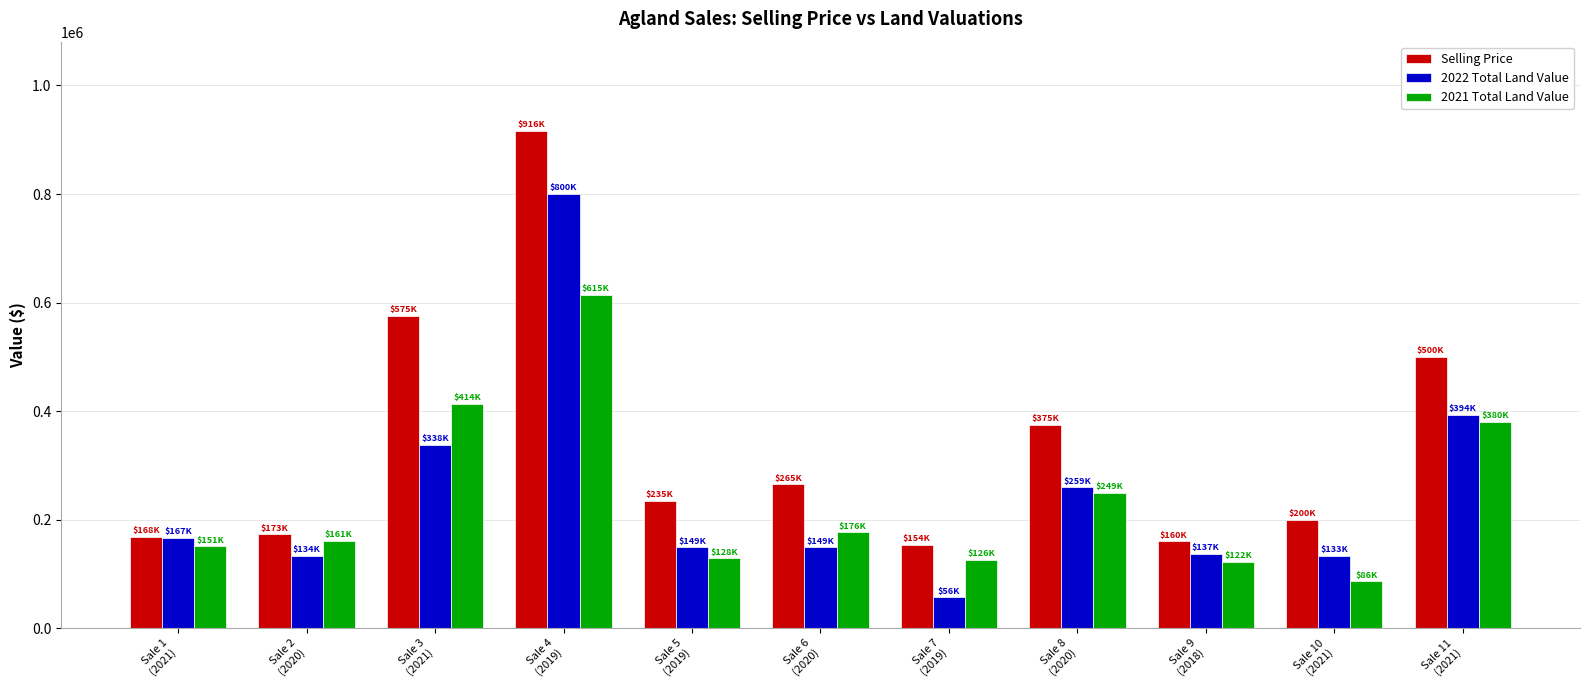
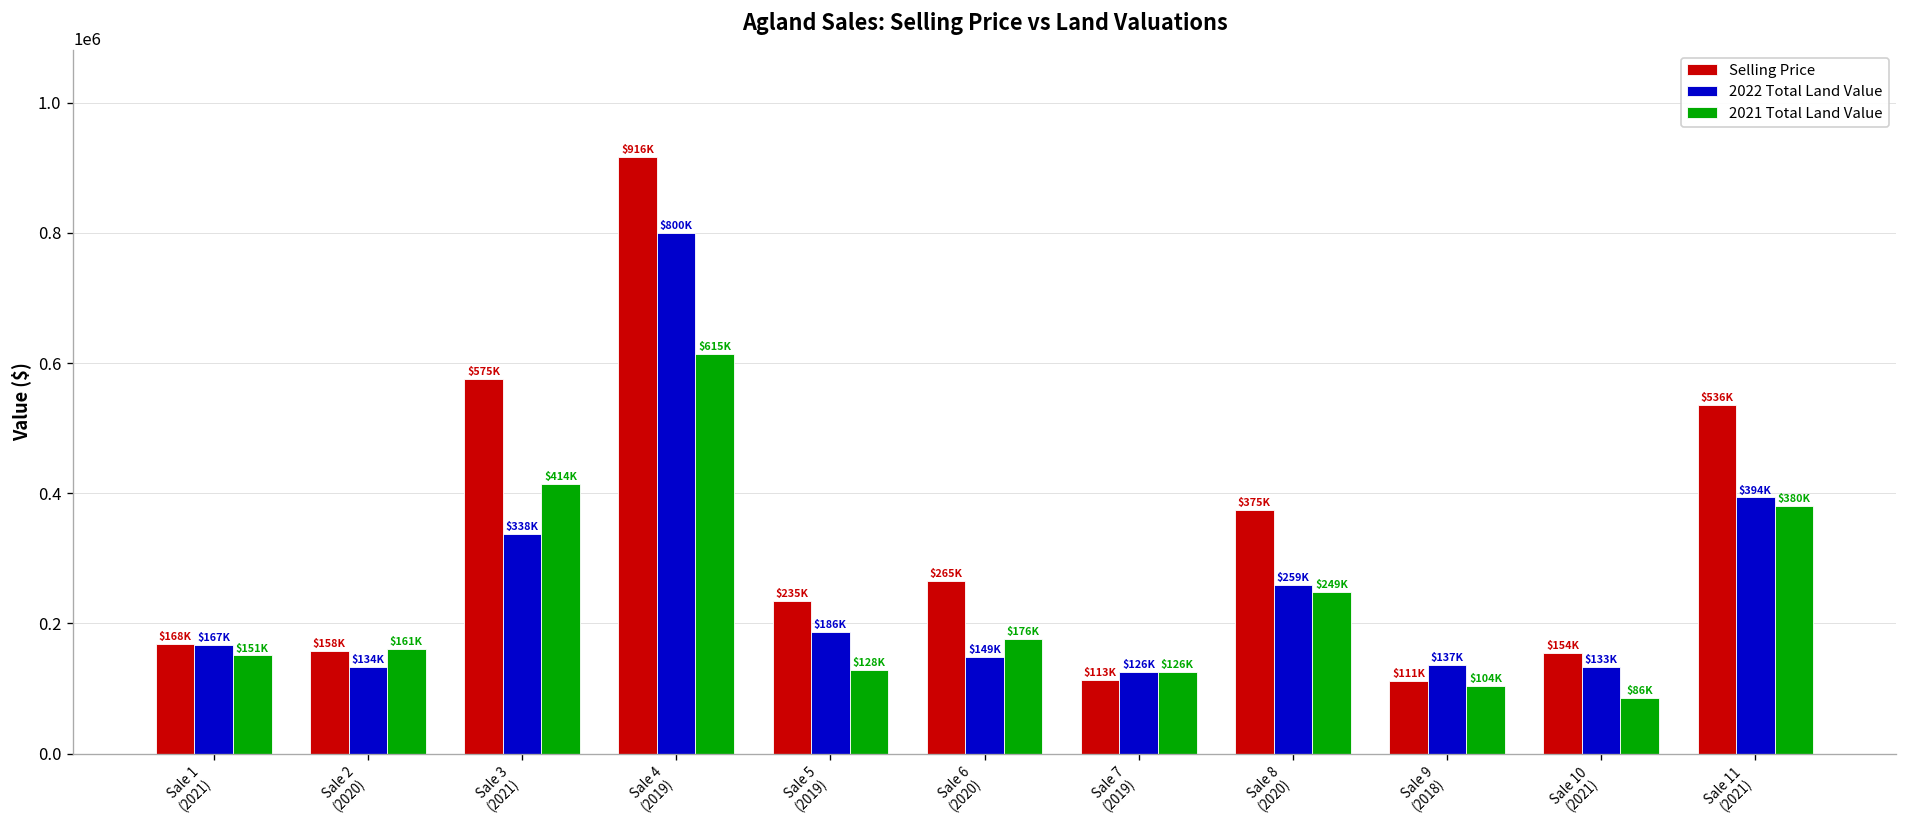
Selling Price, Sale 2 (2020): $173K -> $158K
2022 Total Land Value, Sale 5 (2019): $149K -> $186K
Selling Price, Sale 7 (2019): $154K -> $113K
2022 Total Land Value, Sale 7 (2019): $56K -> $126K
Selling Price, Sale 9 (2018): $160K -> $111K
2021 Total Land Value, Sale 9 (2018): $122K -> $104K
Selling Price, Sale 10 (2021): $200K -> $154K
Selling Price, Sale 11 (2021): $500K -> $536K
